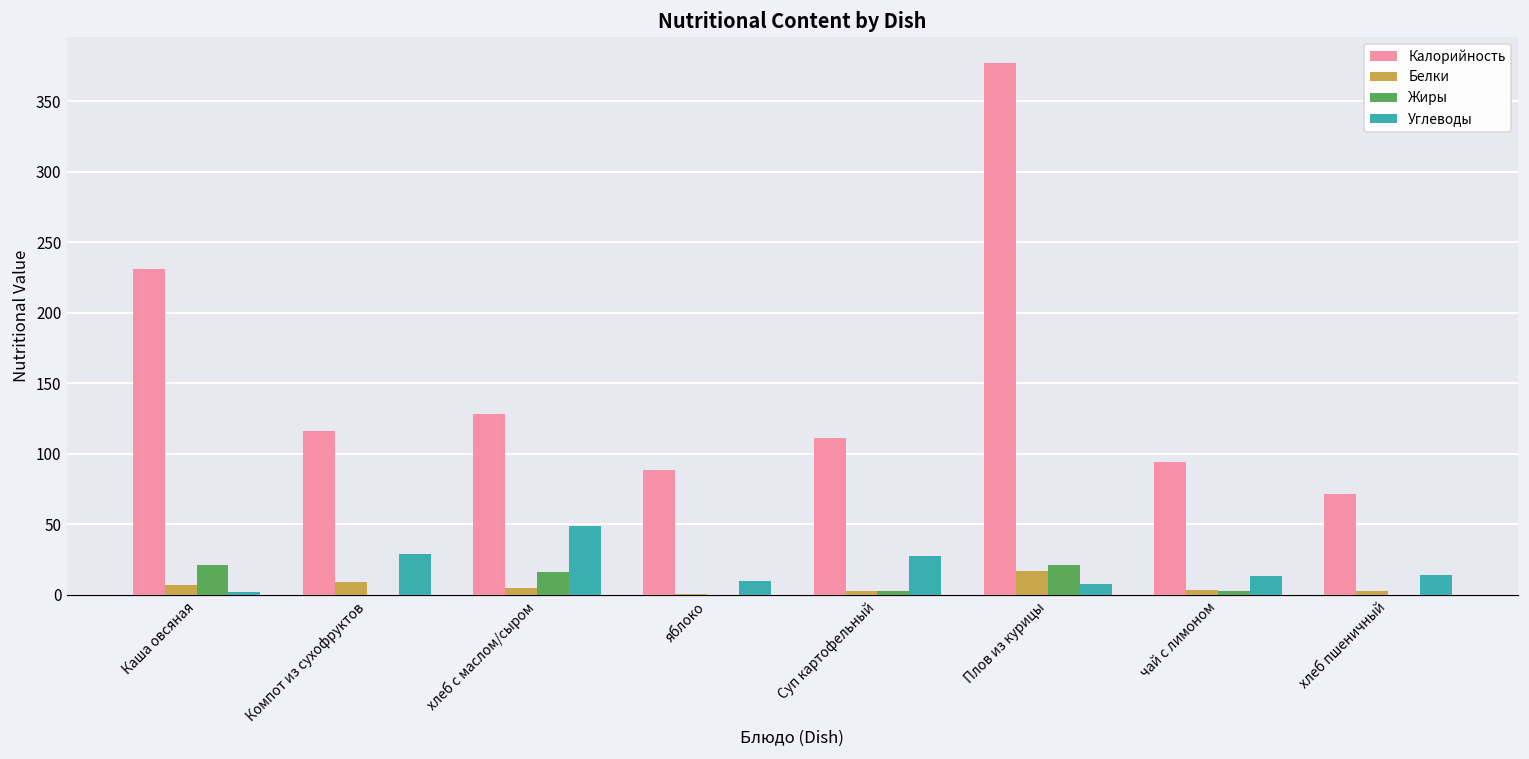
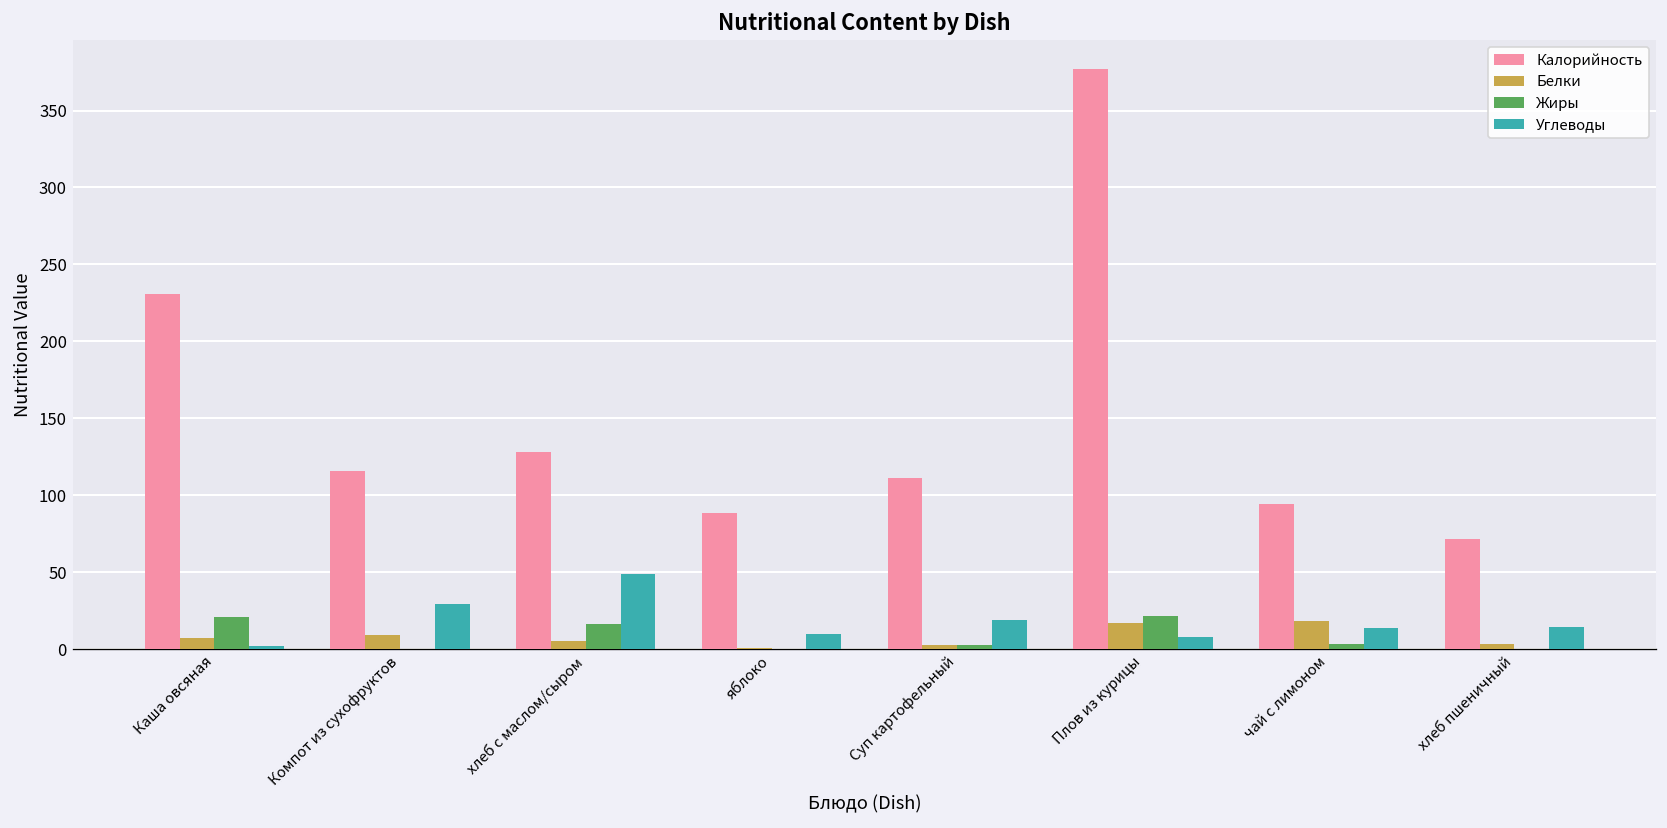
Углеводы, Суп картофельный: 28 -> 19
Белки, чай с лимоном: 3 -> 18
